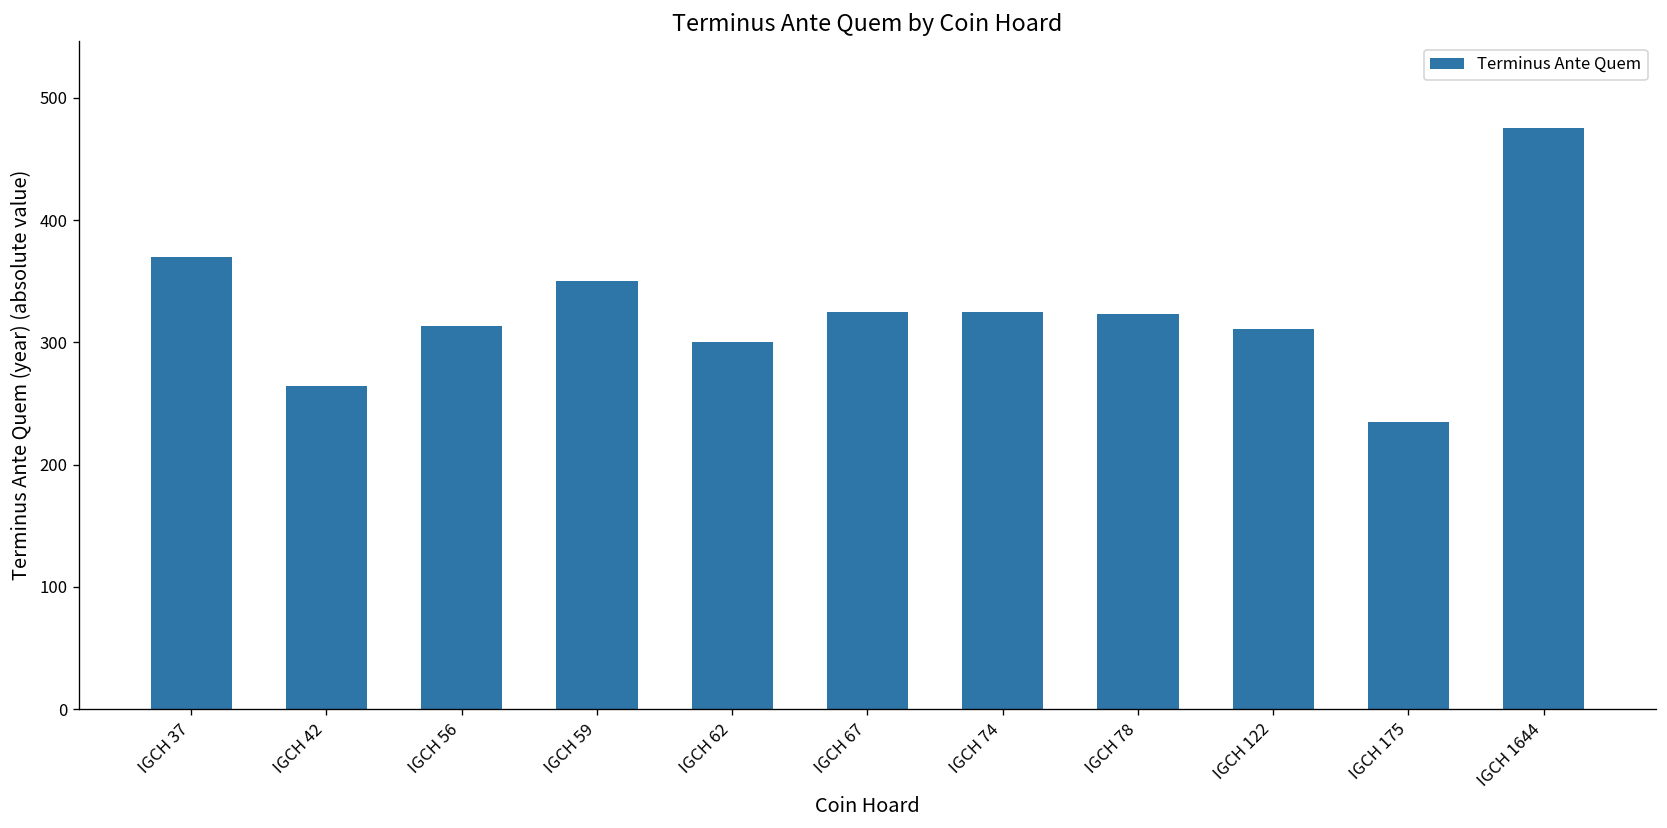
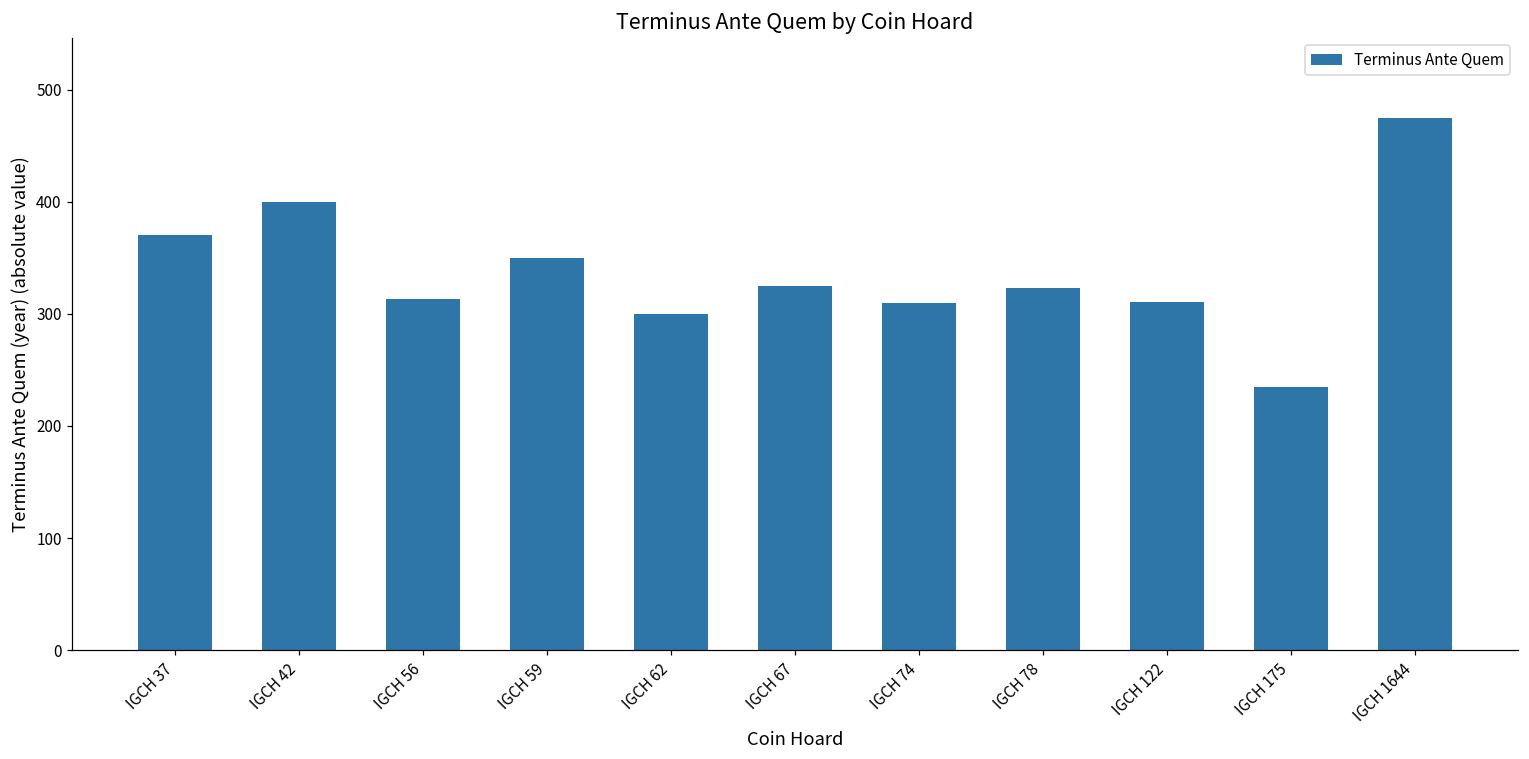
IGCH 42: 264 -> 400
IGCH 74: 325 -> 310
